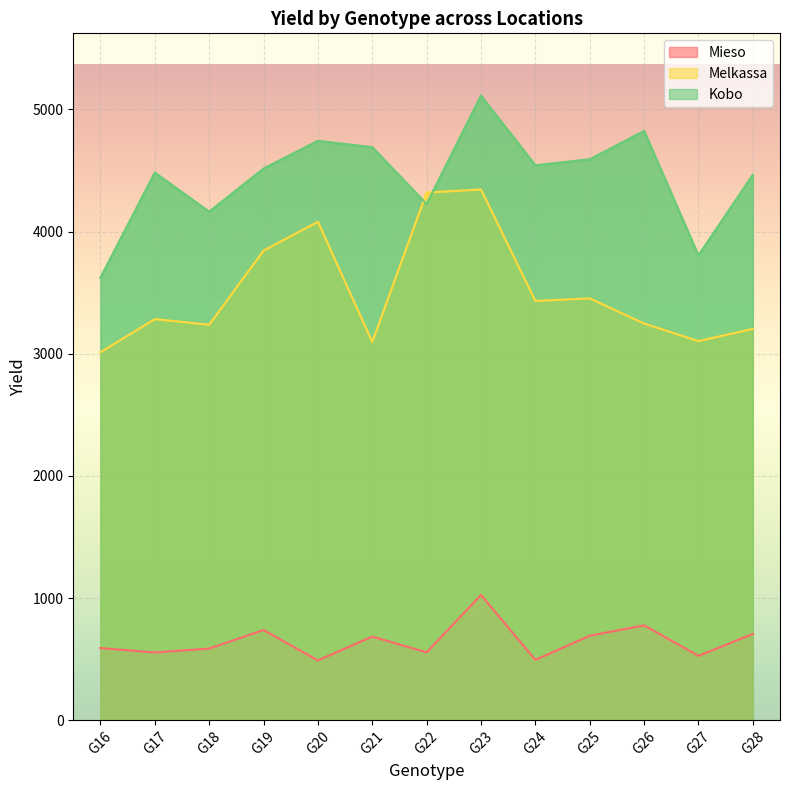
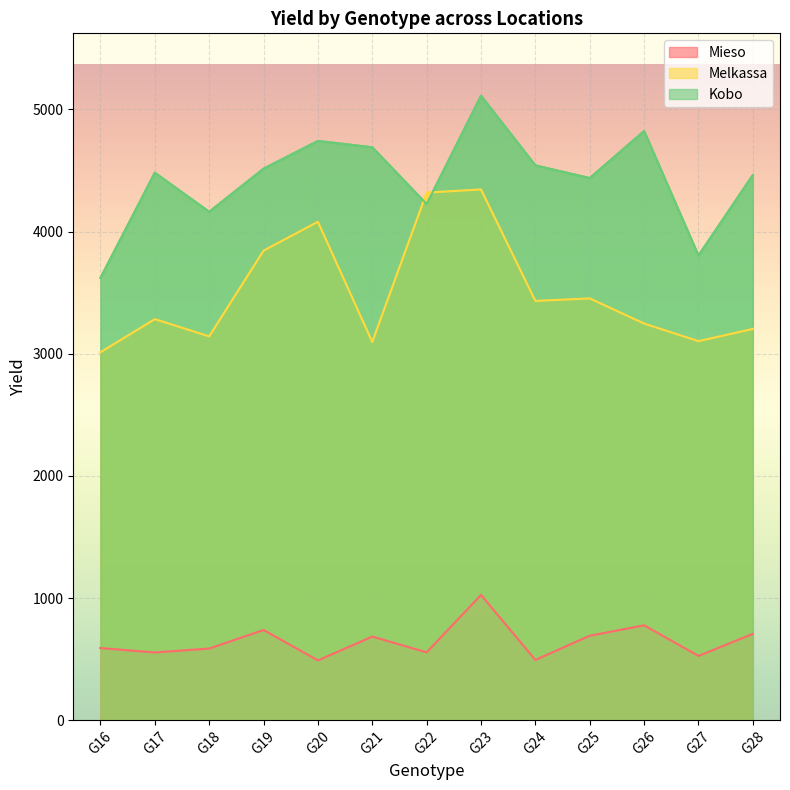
Melkassa, G18: 3240 -> 3140
Kobo, G25: 4590 -> 4440
